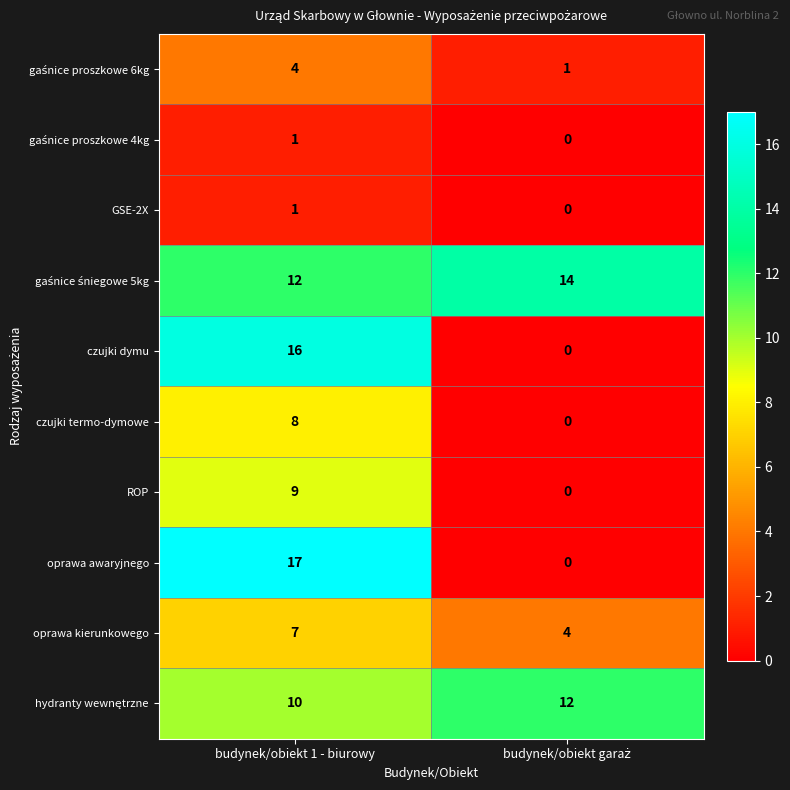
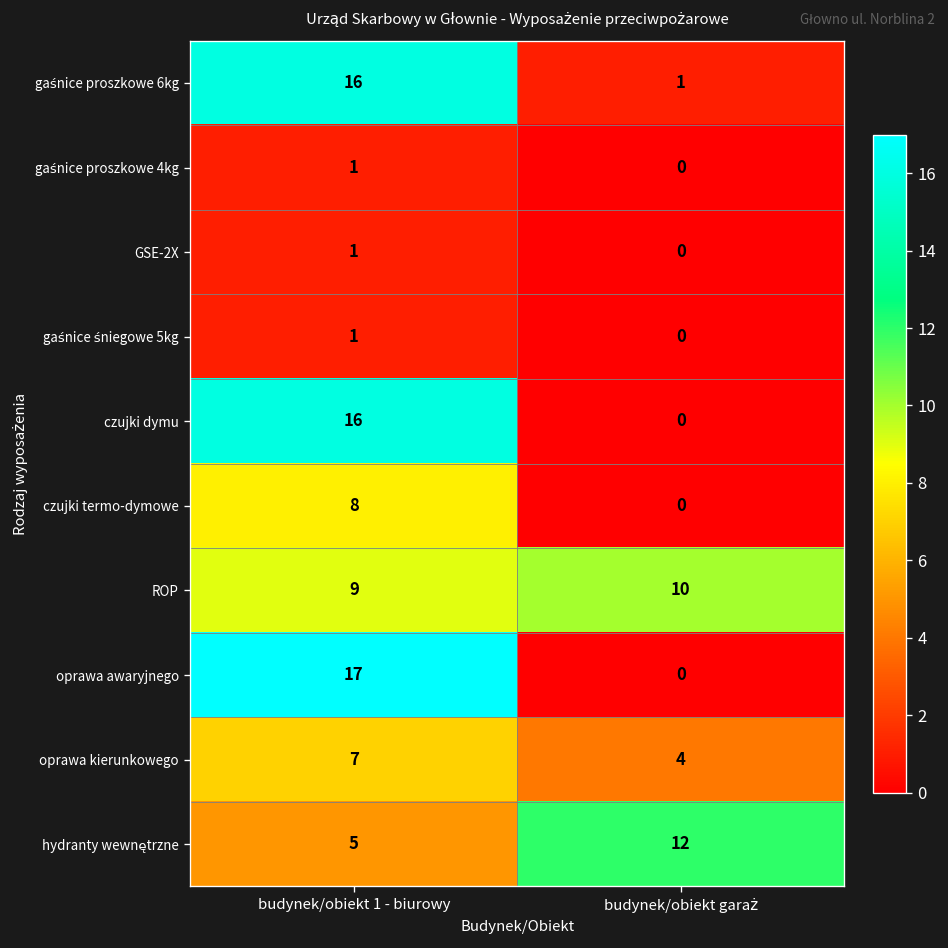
gaśnice proszkowe 6kg, budynek/obiekt 1 - biurowy: 4 -> 16
gaśnice śniegowe 5kg, budynek/obiekt 1 - biurowy: 12 -> 1
gaśnice śniegowe 5kg, budynek/obiekt garaż: 14 -> 0
ROP, budynek/obiekt garaż: 0 -> 10
hydranty wewnętrzne, budynek/obiekt 1 - biurowy: 10 -> 5
